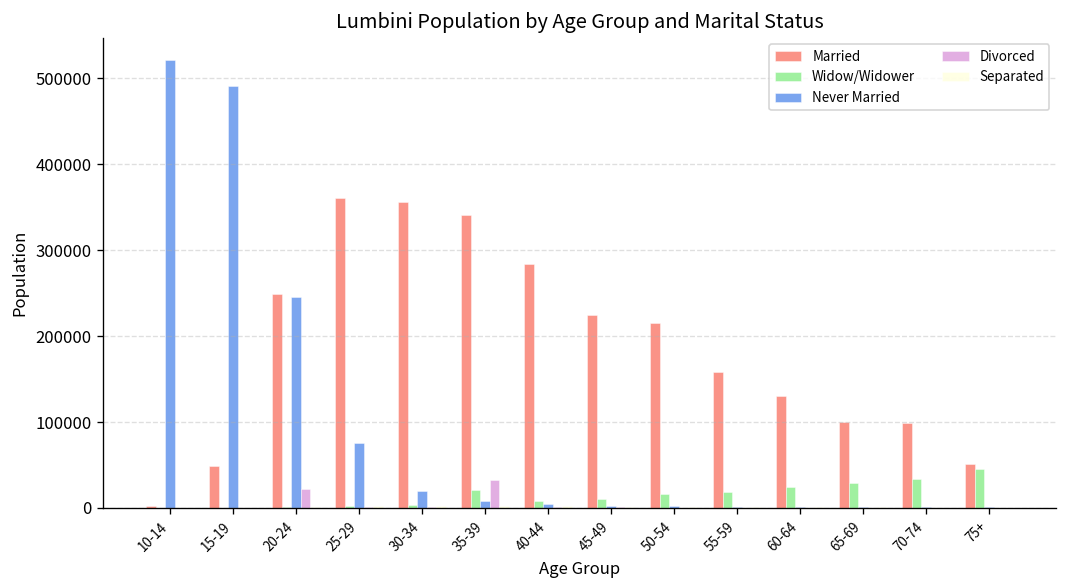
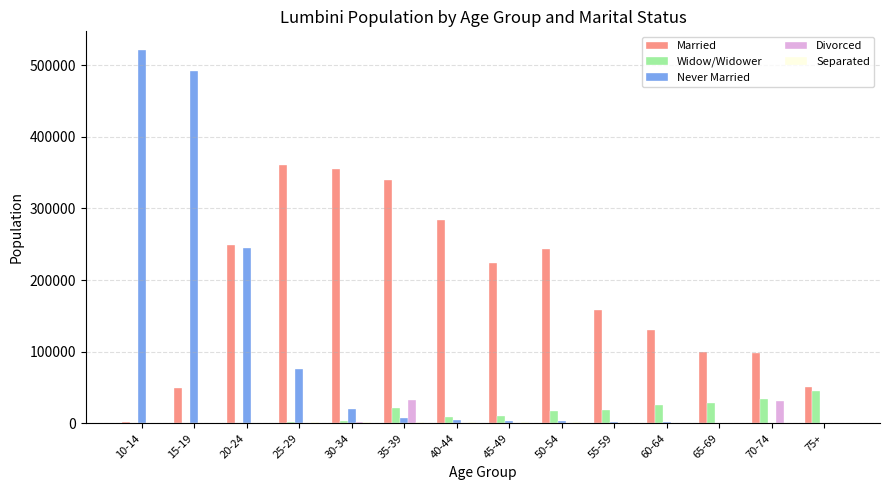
Divorced, 20-24: 20000 -> 0
Married, 50-54: 220000 -> 240000
Divorced, 70-74: 0 -> 30000
